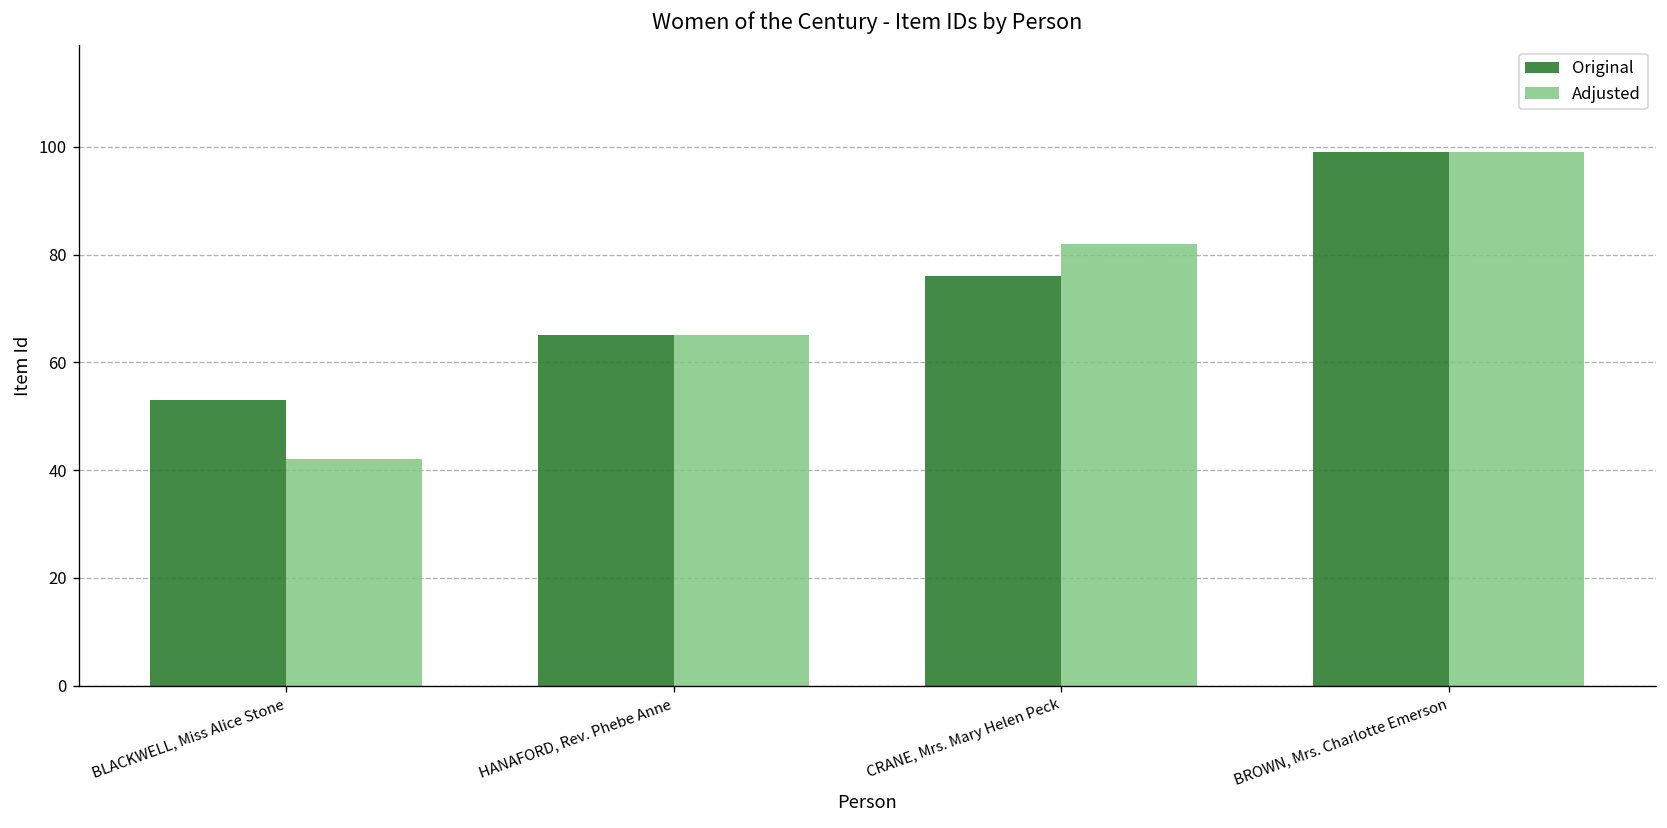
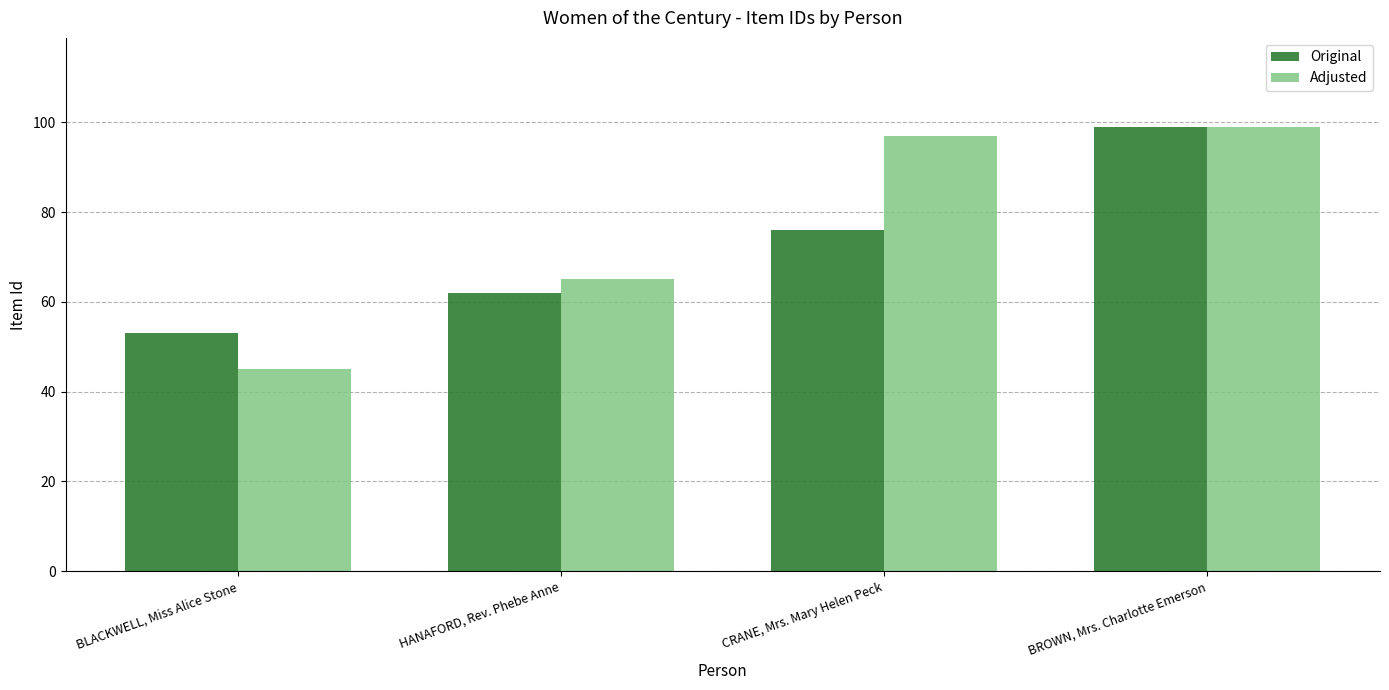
Adjusted, BLACKWELL, Miss Alice Stone: 42 -> 45
Original, HANAFORD, Rev. Phebe Anne: 65 -> 62
Adjusted, CRANE, Mrs. Mary Helen Peck: 82 -> 97
